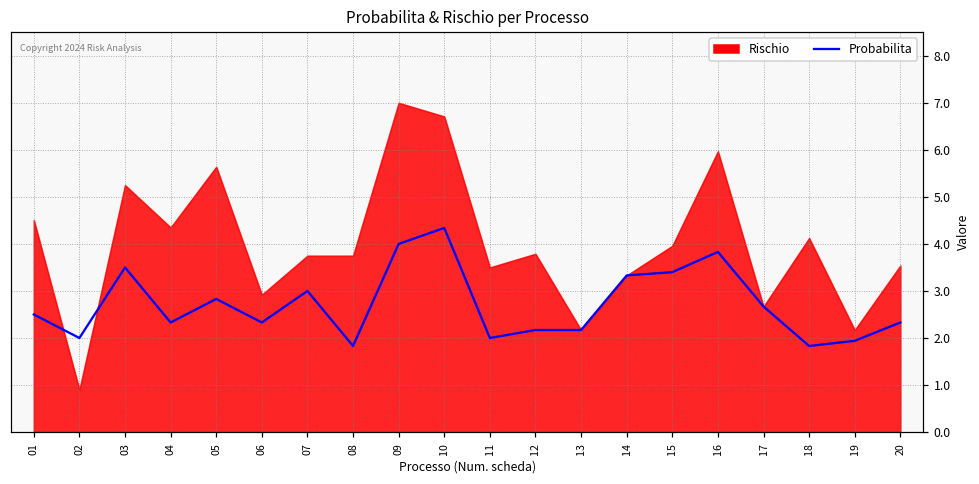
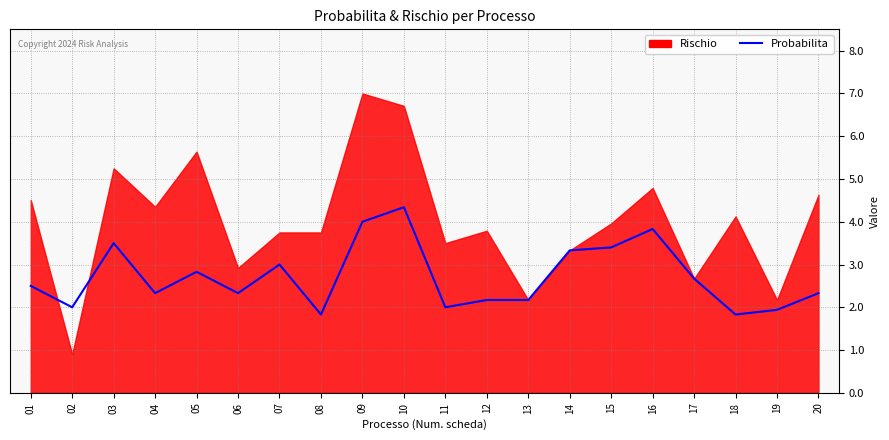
Rischio, 16: 6.0 -> 4.8
Rischio, 20: 3.5 -> 4.6
